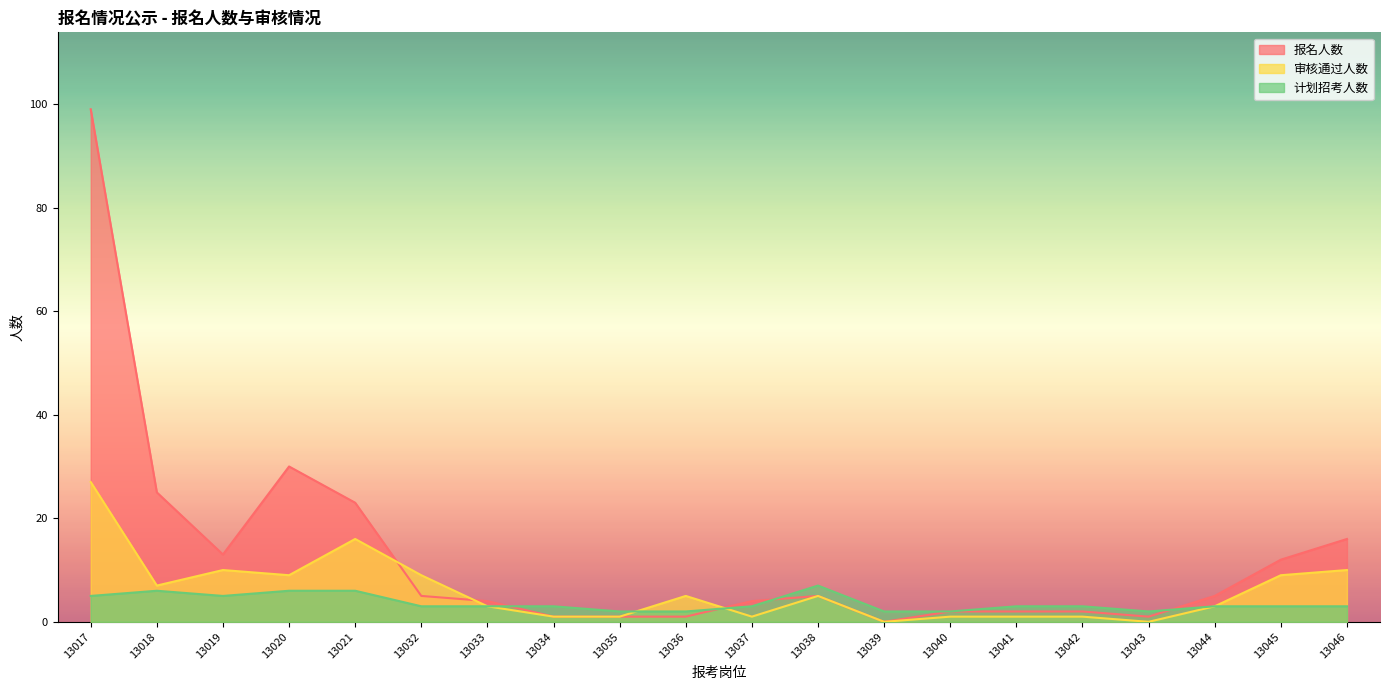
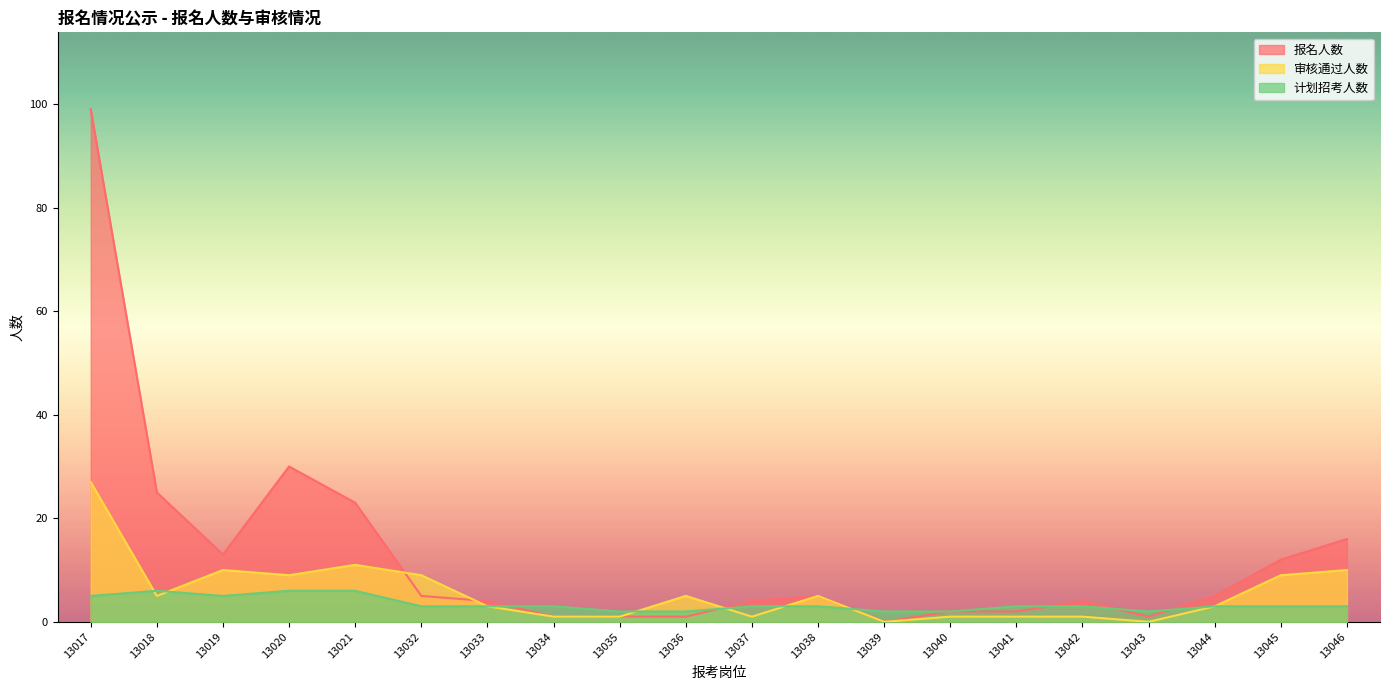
审核通过人数, 13018: 7 -> 5
审核通过人数, 13021: 16 -> 11
计划招考人数, 13038: 7 -> 3
报名人数, 13042: 2 -> 4
